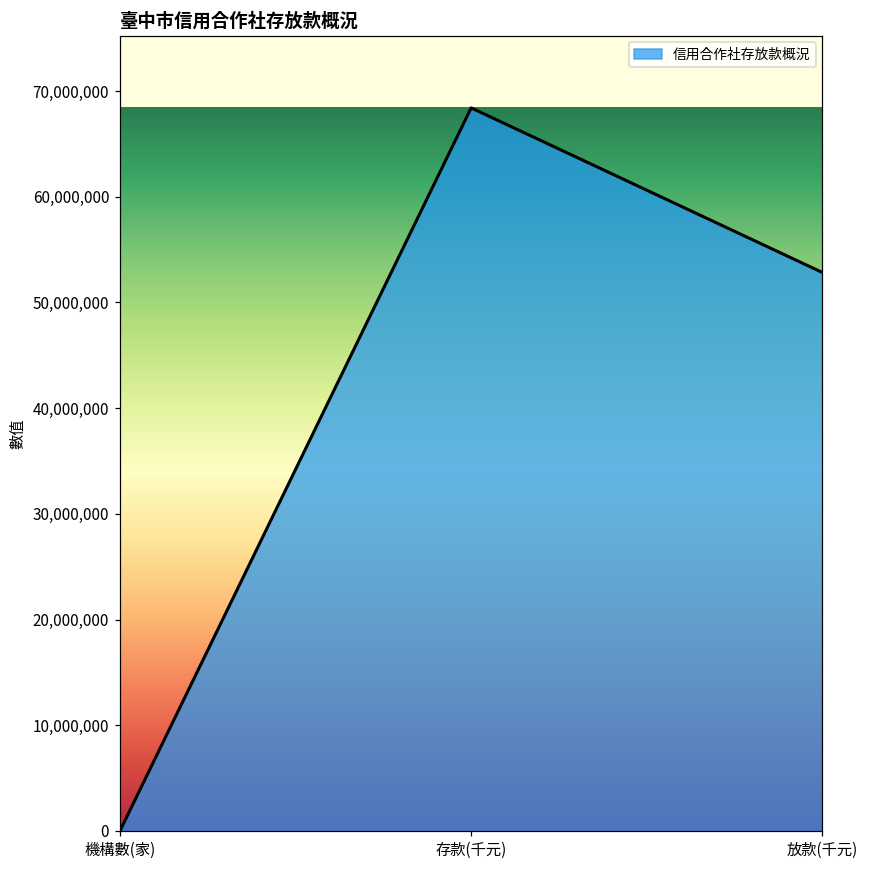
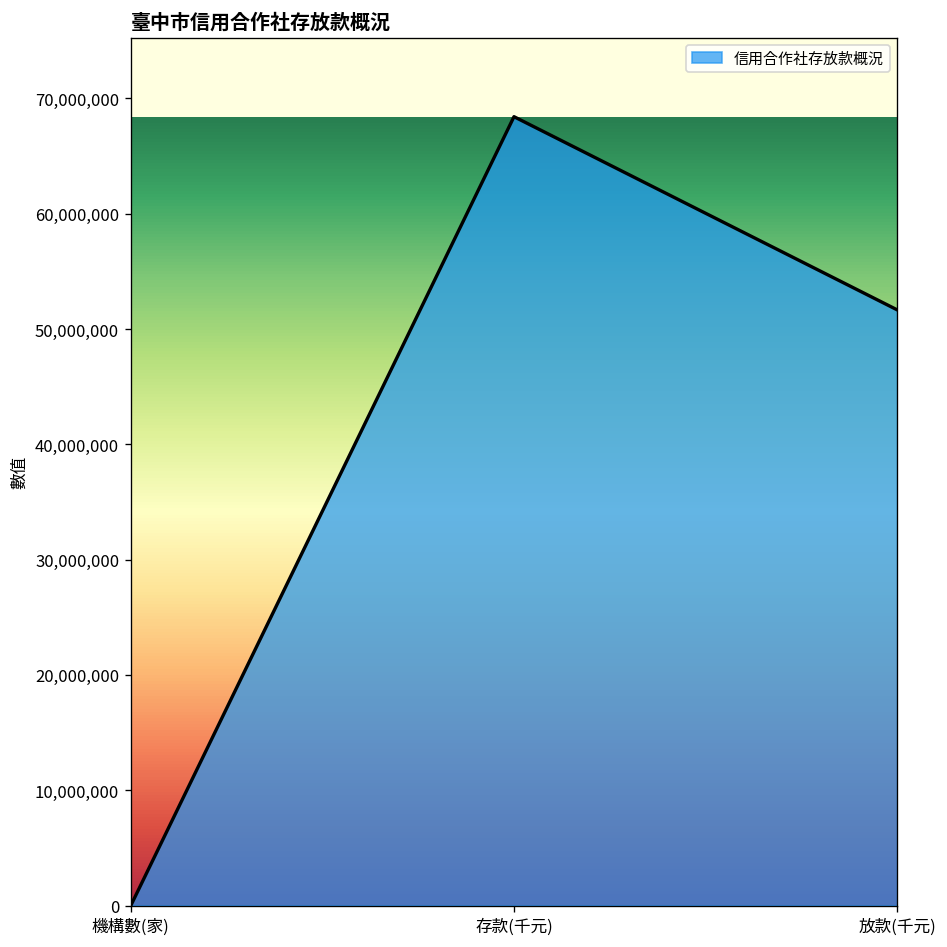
放款(千元): 53,000,000 -> 52,000,000
